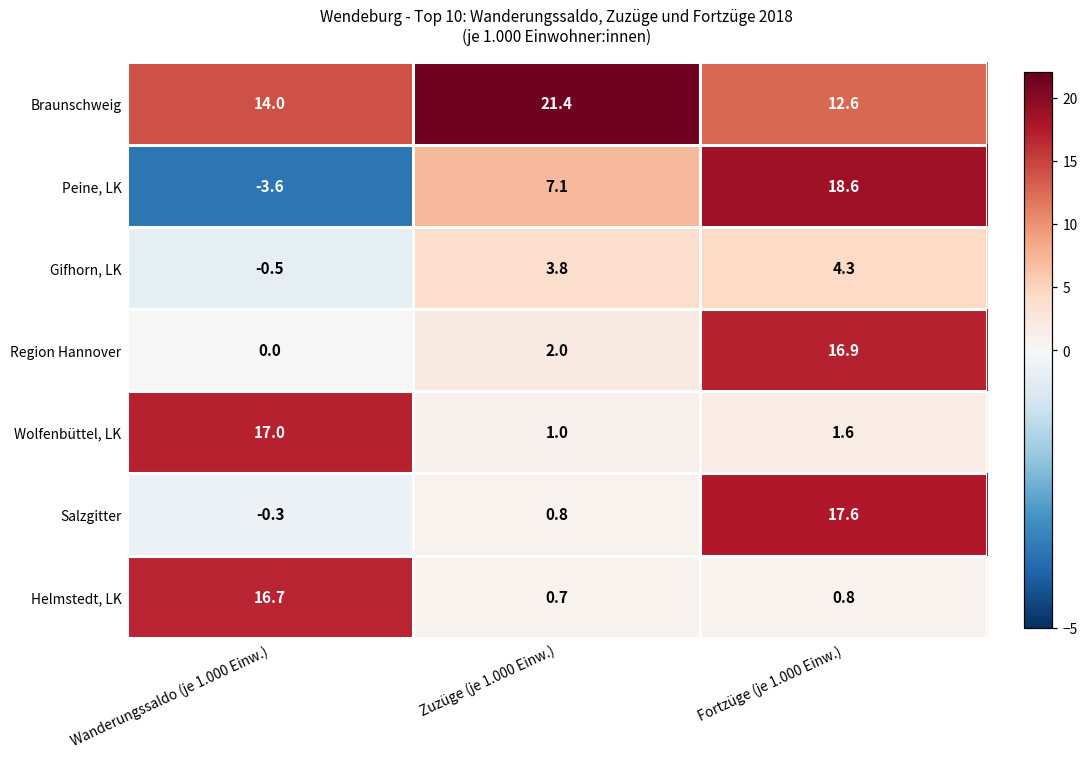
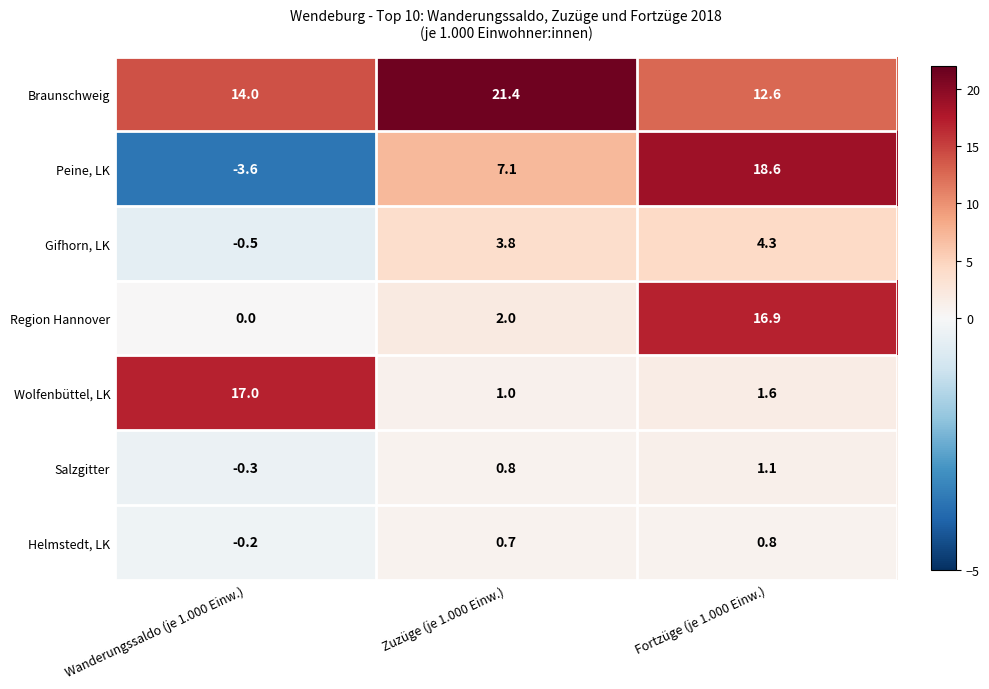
Salzgitter, Fortzüge (je 1.000 Einw.): 17.6 -> 1.1
Helmstedt, LK, Wanderungssaldo (je 1.000 Einw.): 16.7 -> -0.2
